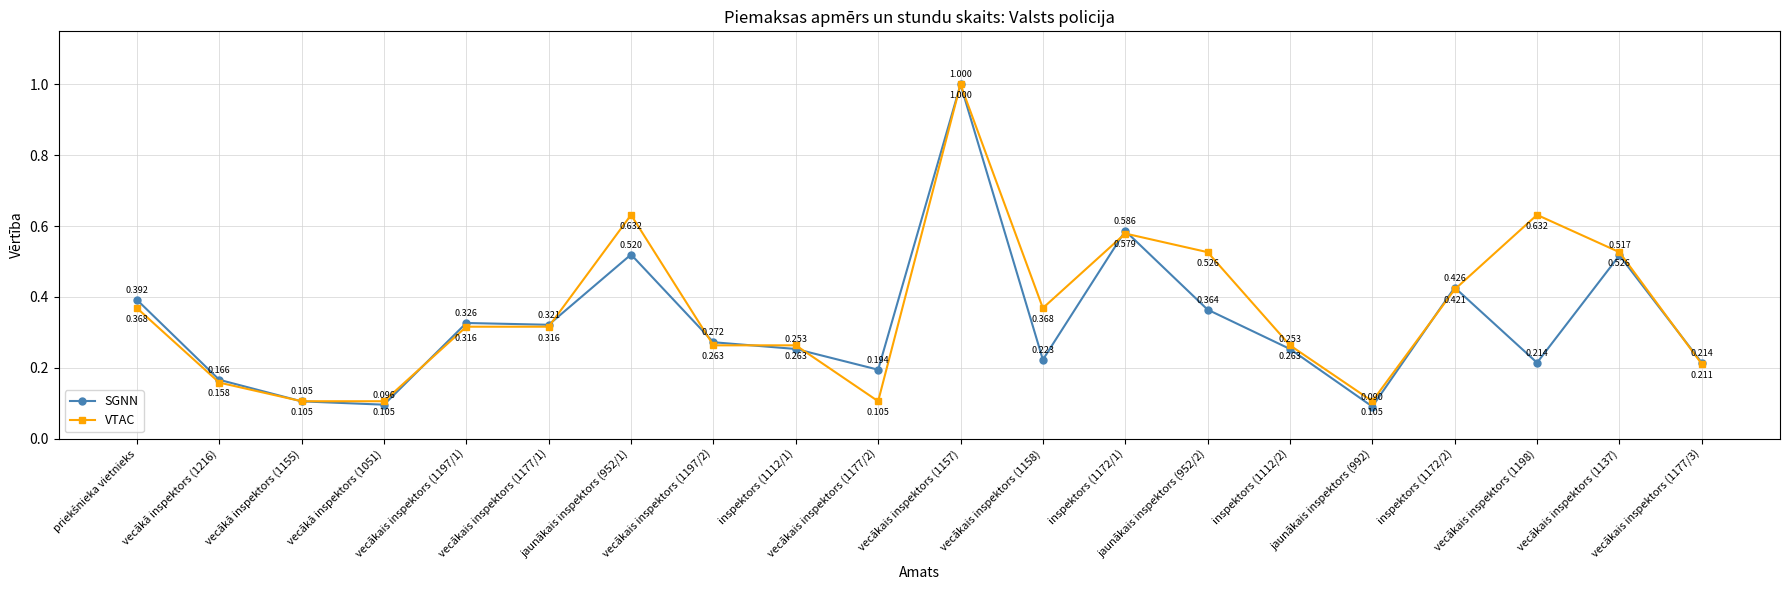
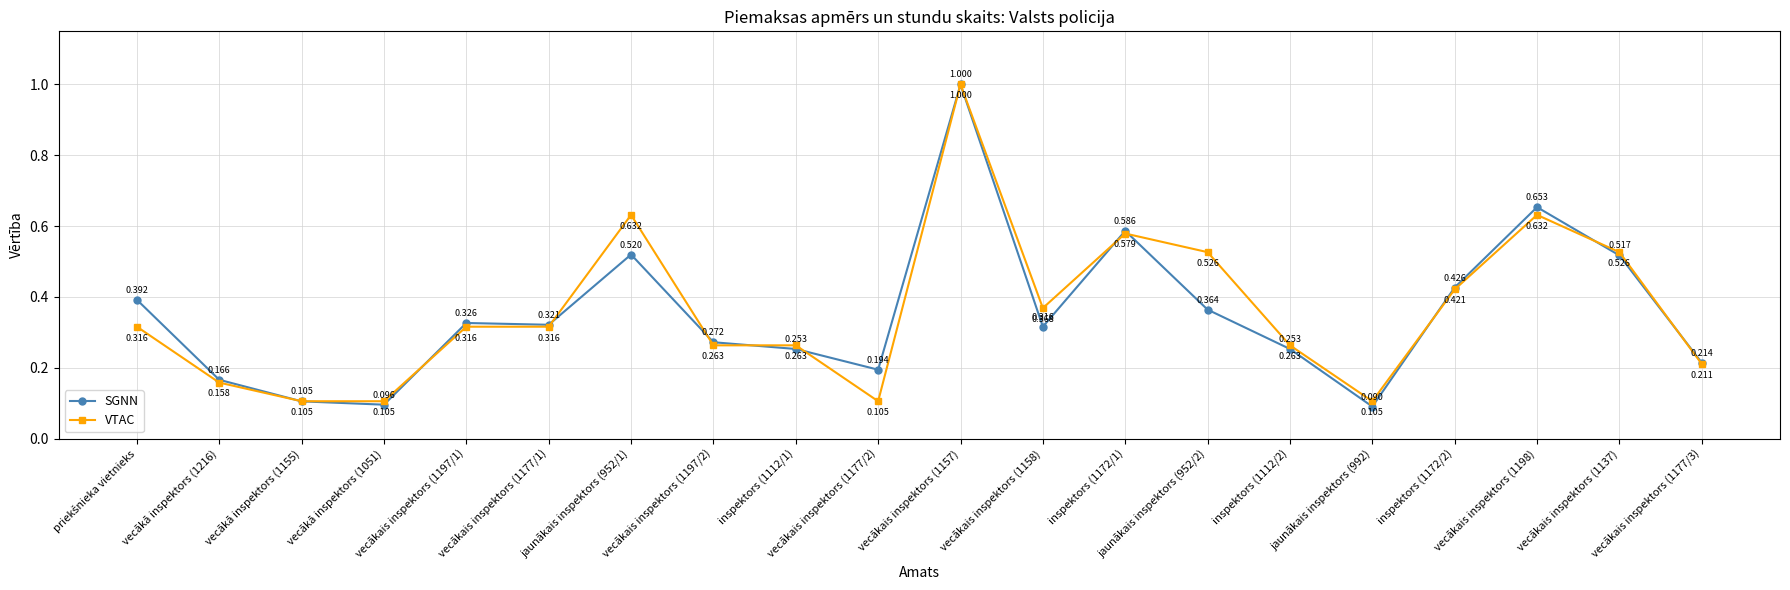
VTAC, priekšnieka vietnieks: 0.368 -> 0.316
SGNN, vecākais inspektors (1158): 0.223 -> 0.316
SGNN, vecākais inspektors (1198): 0.214 -> 0.653
